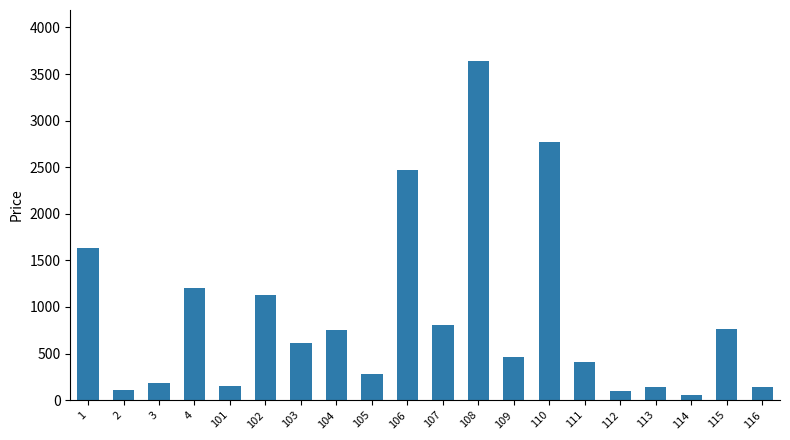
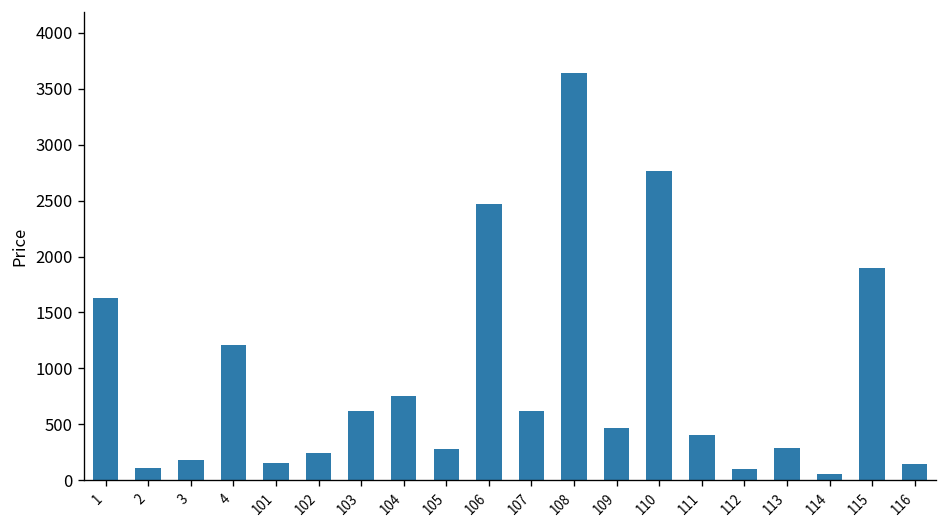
102: 1100 -> 200
107: 800 -> 600
113: 100 -> 300
115: 800 -> 1900
